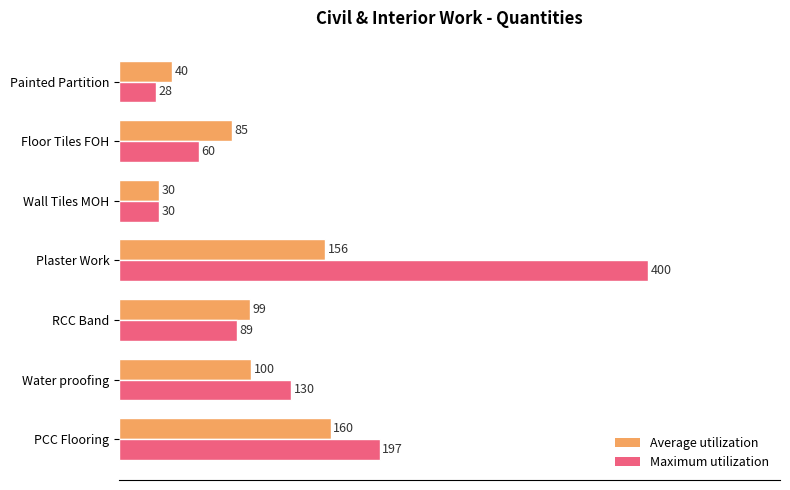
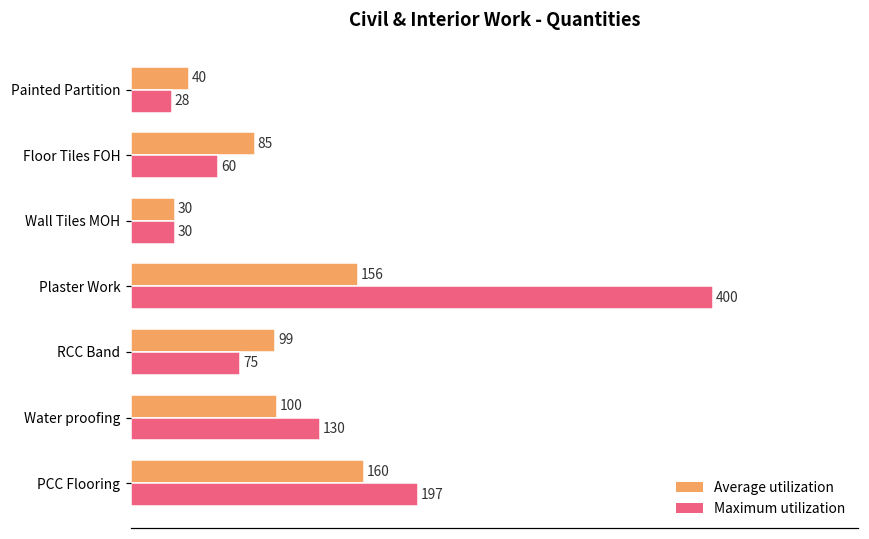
Maximum utilization, RCC Band: 89 -> 75
